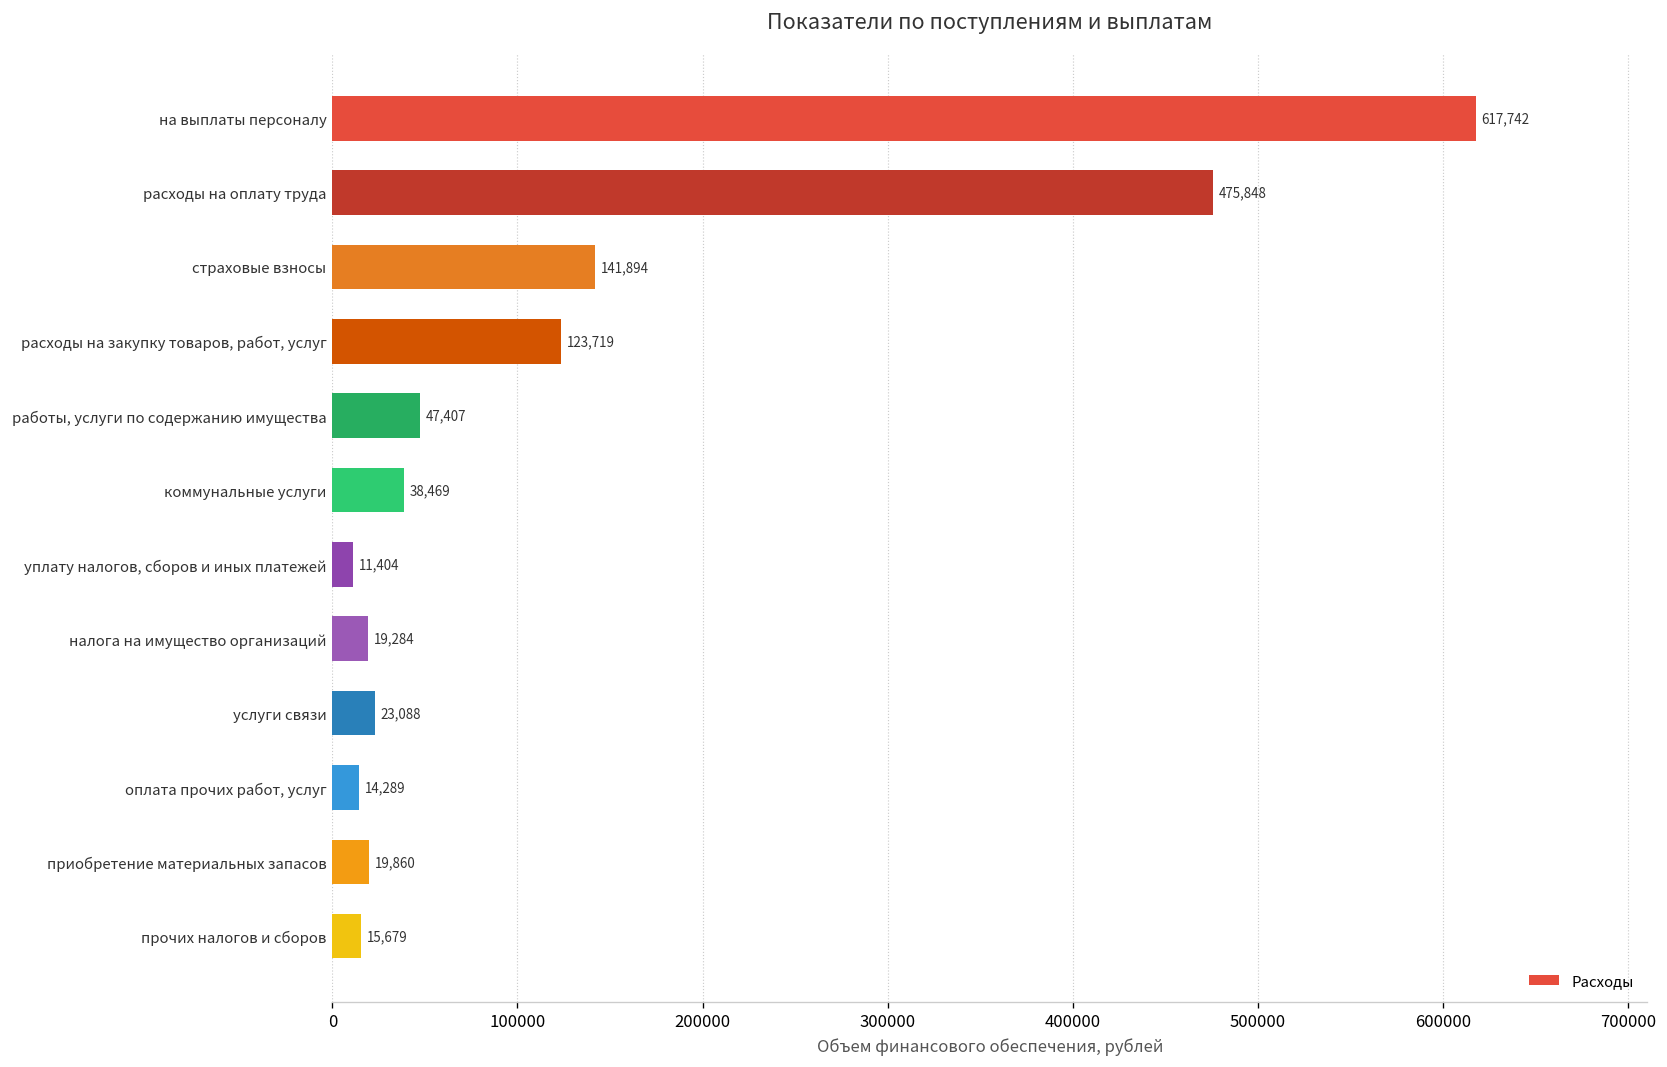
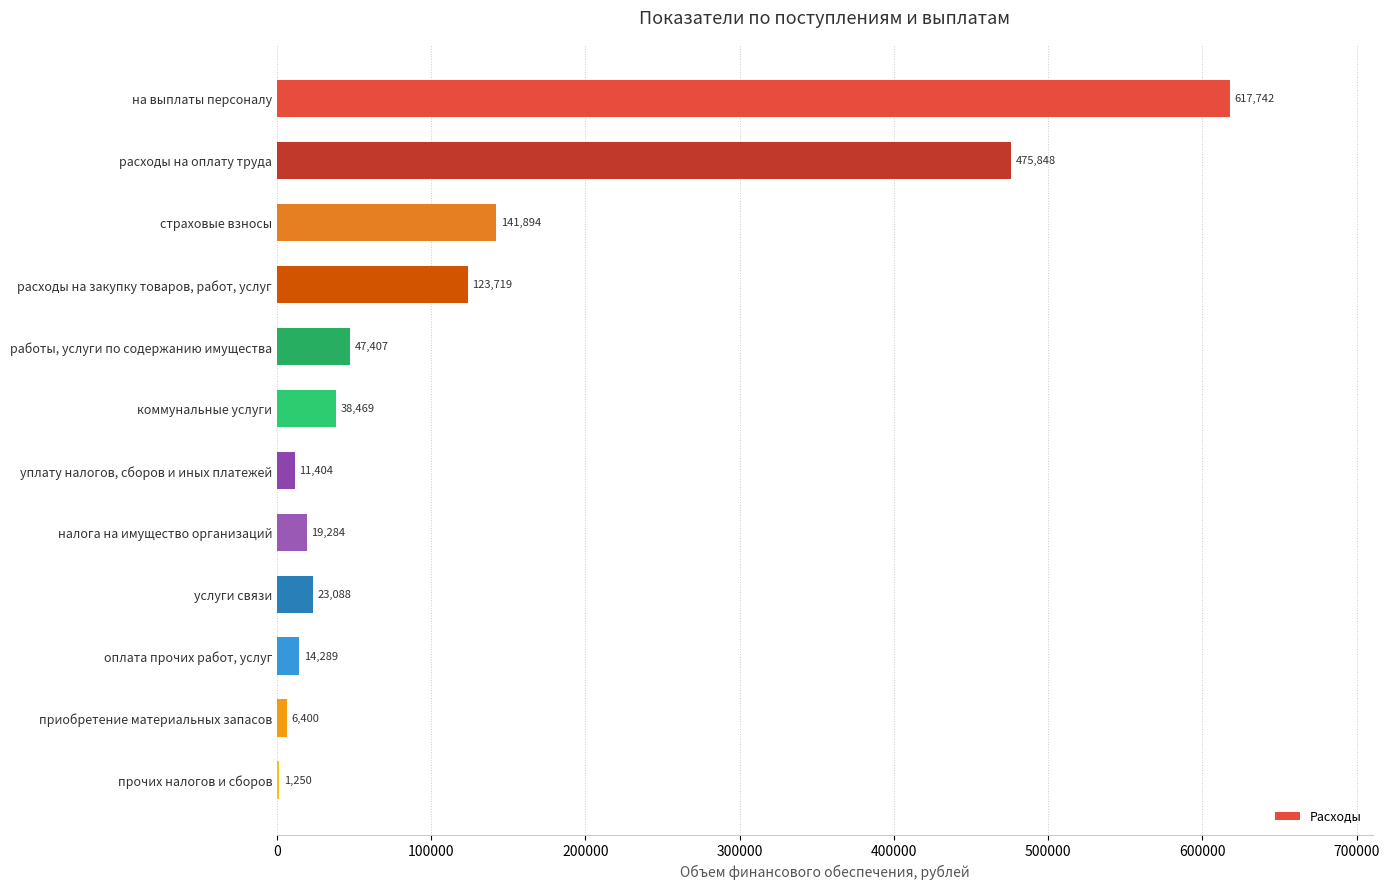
приобретение материальных запасов: 19,860 -> 6,400
прочих налогов и сборов: 15,679 -> 1,250
